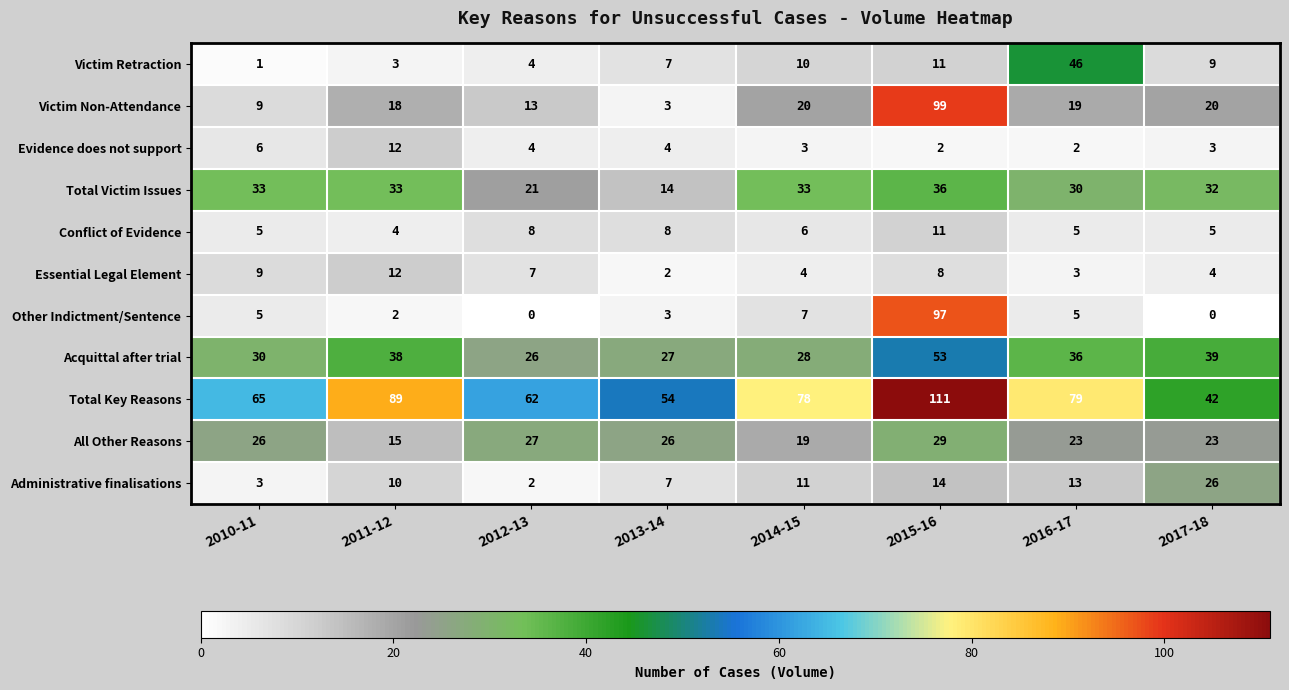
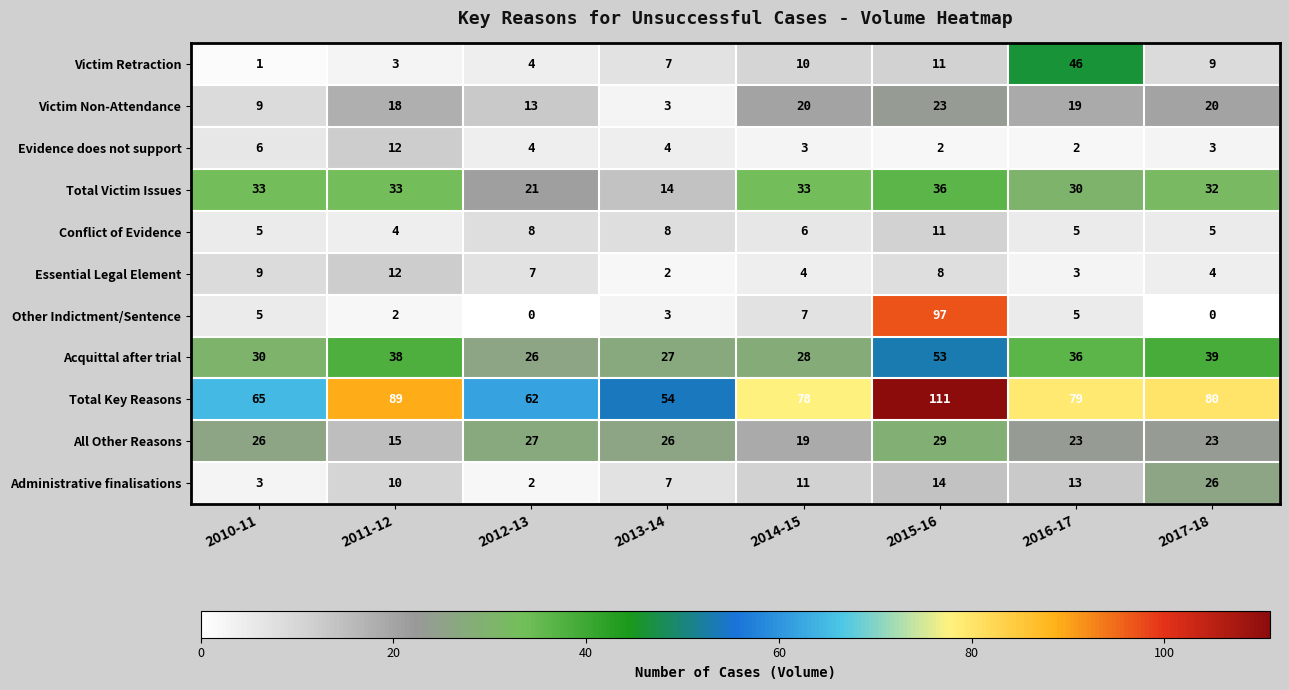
Victim Non-Attendance, 2015-16: 99 -> 23
Total Key Reasons, 2017-18: 42 -> 80
